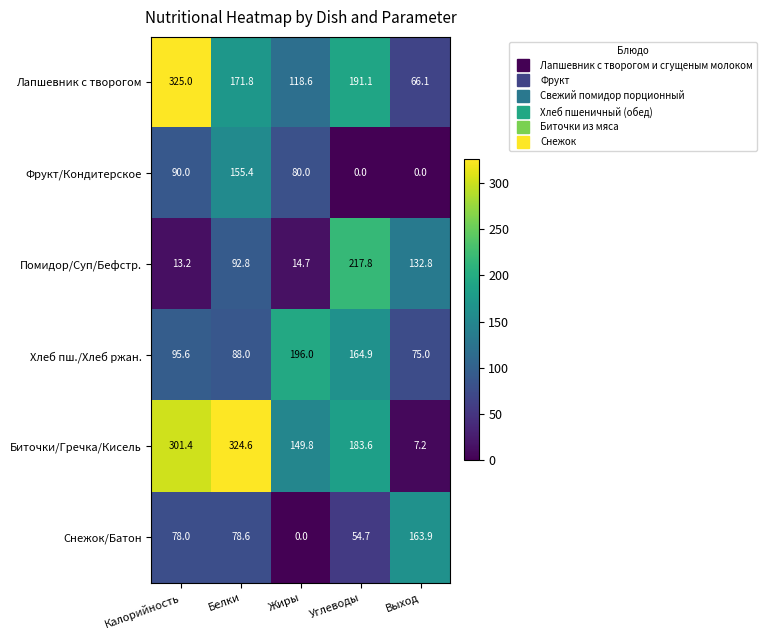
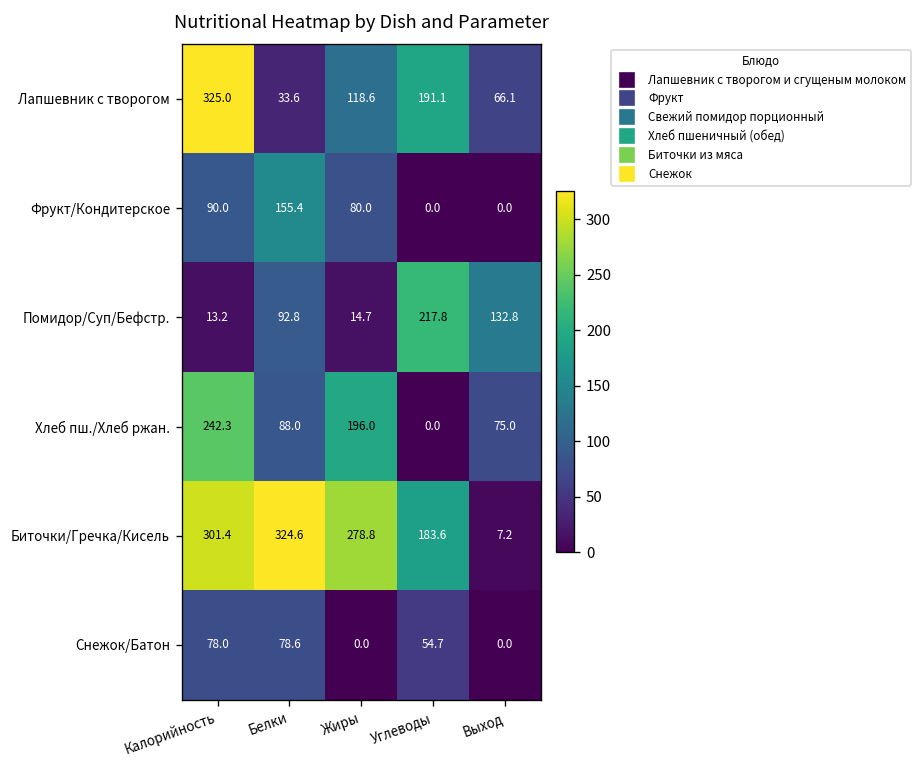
Лапшевник с творогом, Белки: 171.8 -> 33.6
Хлеб пш./Хлеб ржан., Калорийность: 95.6 -> 242.3
Хлеб пш./Хлеб ржан., Углеводы: 164.9 -> 0.0
Биточки/Гречка/Кисель, Жиры: 149.8 -> 278.8
Снежок/Батон, Выход: 163.9 -> 0.0
